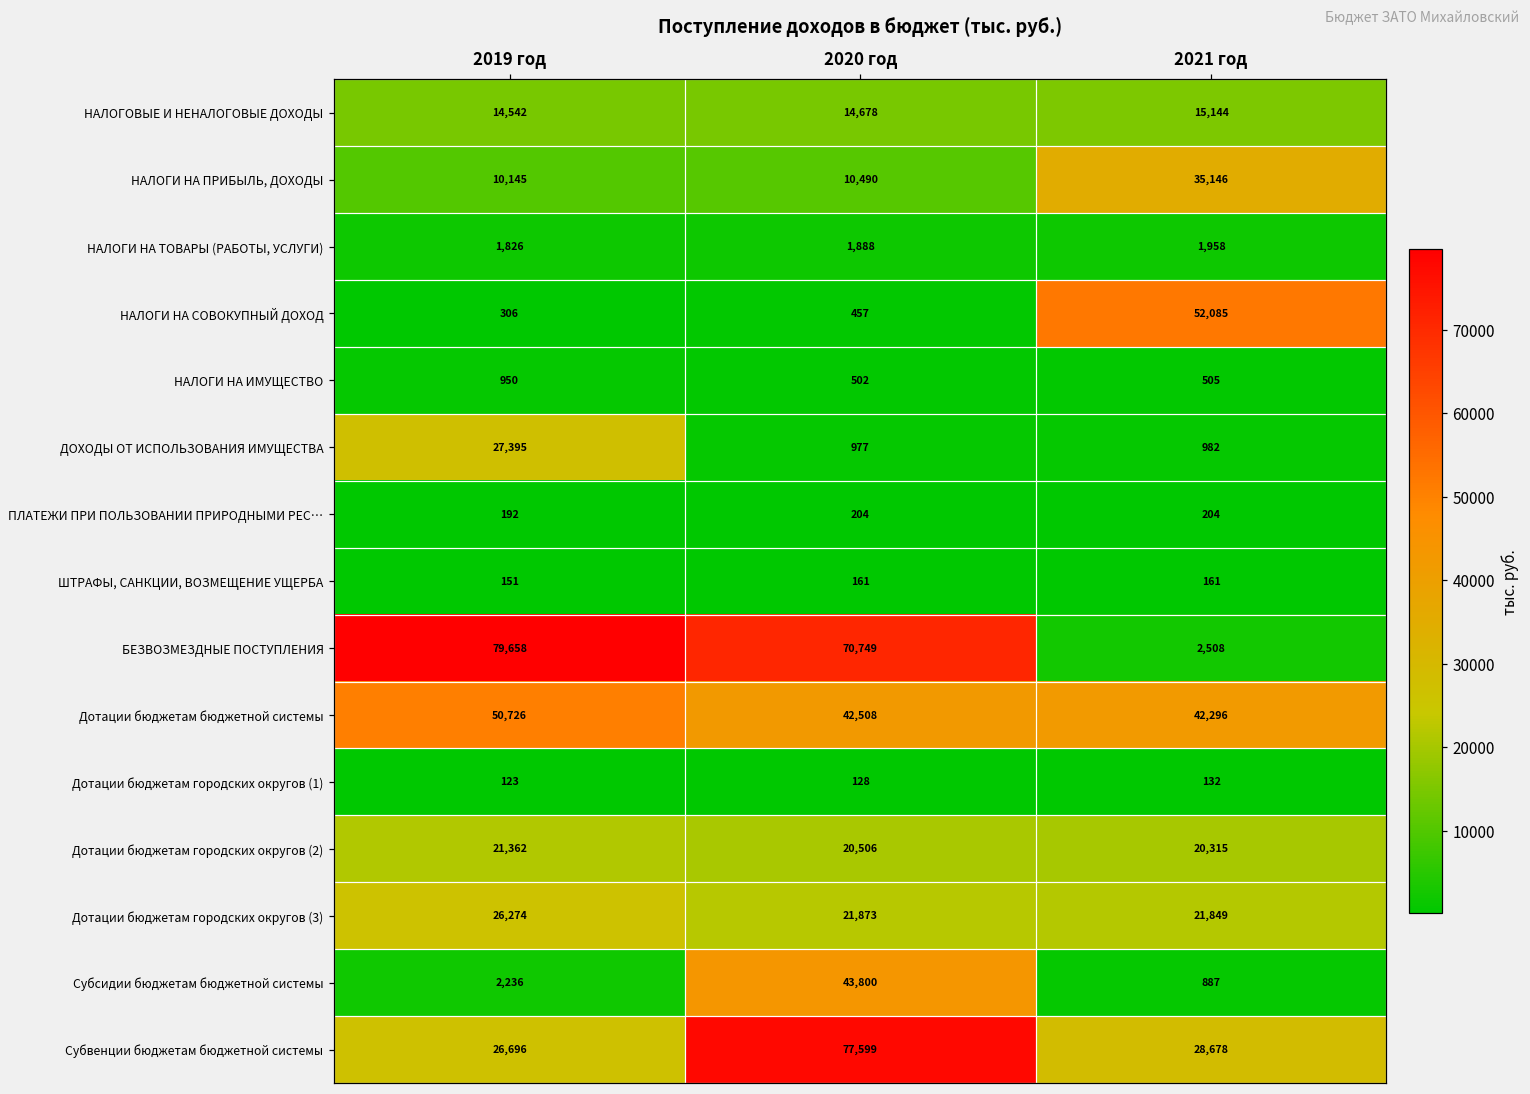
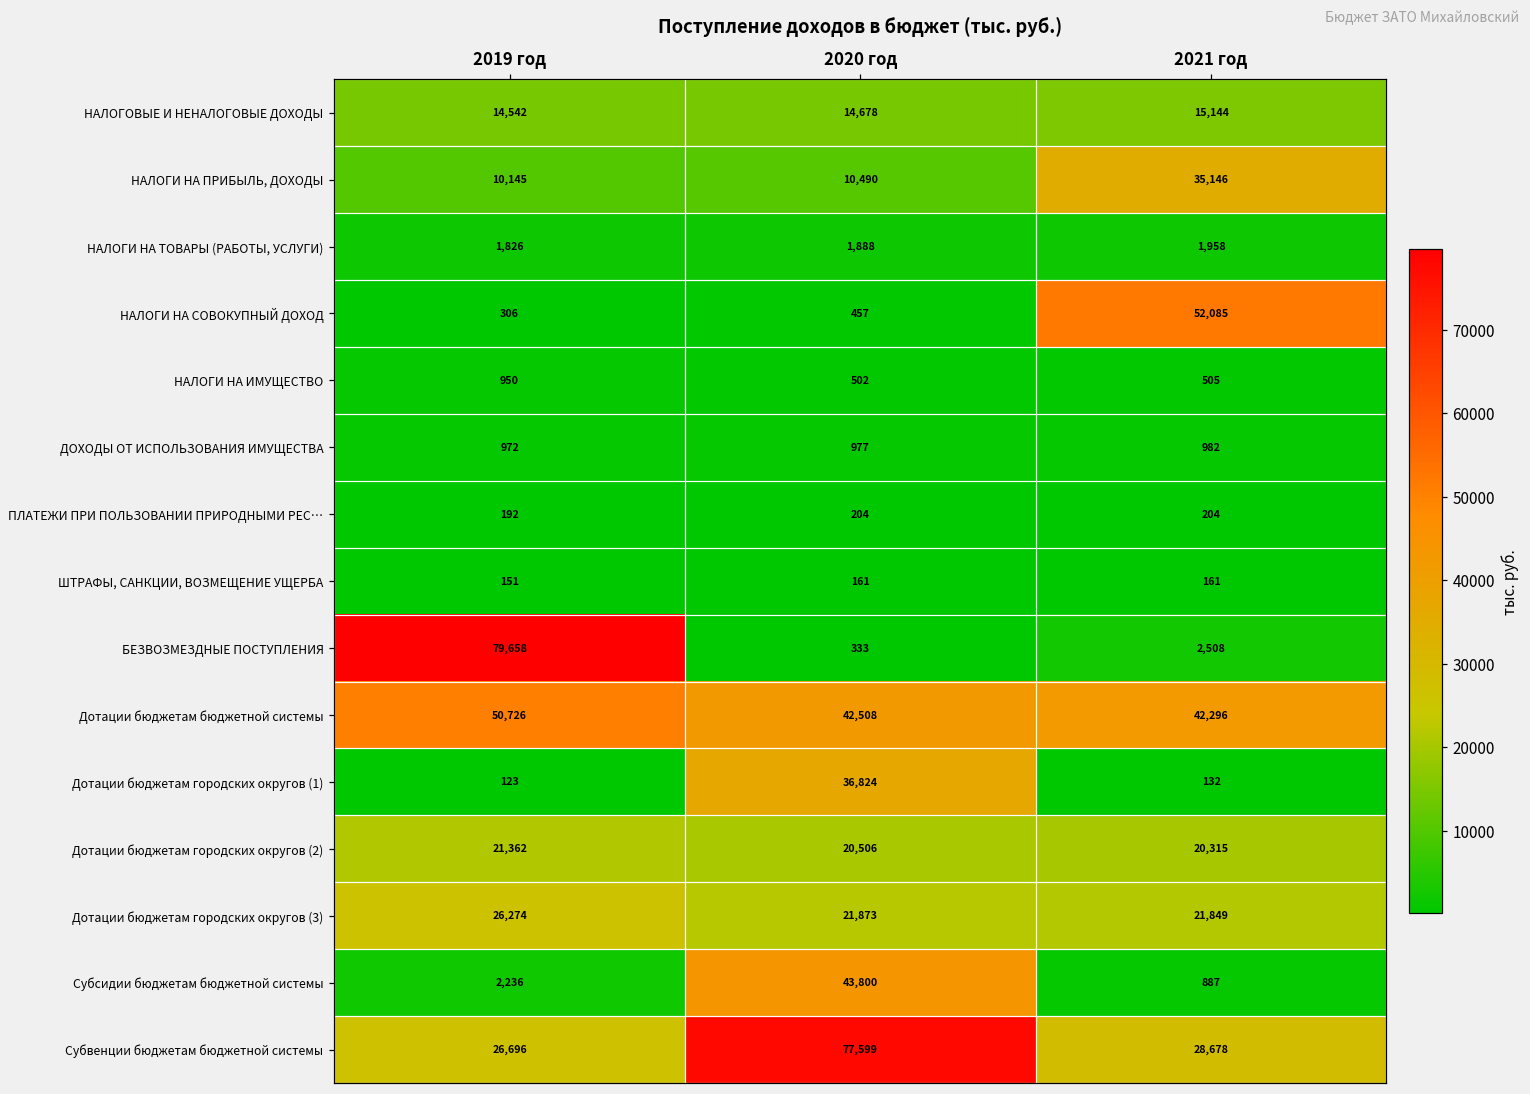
ДОХОДЫ ОТ ИСПОЛЬЗОВАНИЯ ИМУЩЕСТВА, 2019 год: 27,395 -> 972
БЕЗВОЗМЕЗДНЫЕ ПОСТУПЛЕНИЯ, 2020 год: 70,749 -> 333
Дотации бюджетам городских округов (1), 2020 год: 128 -> 36,824
